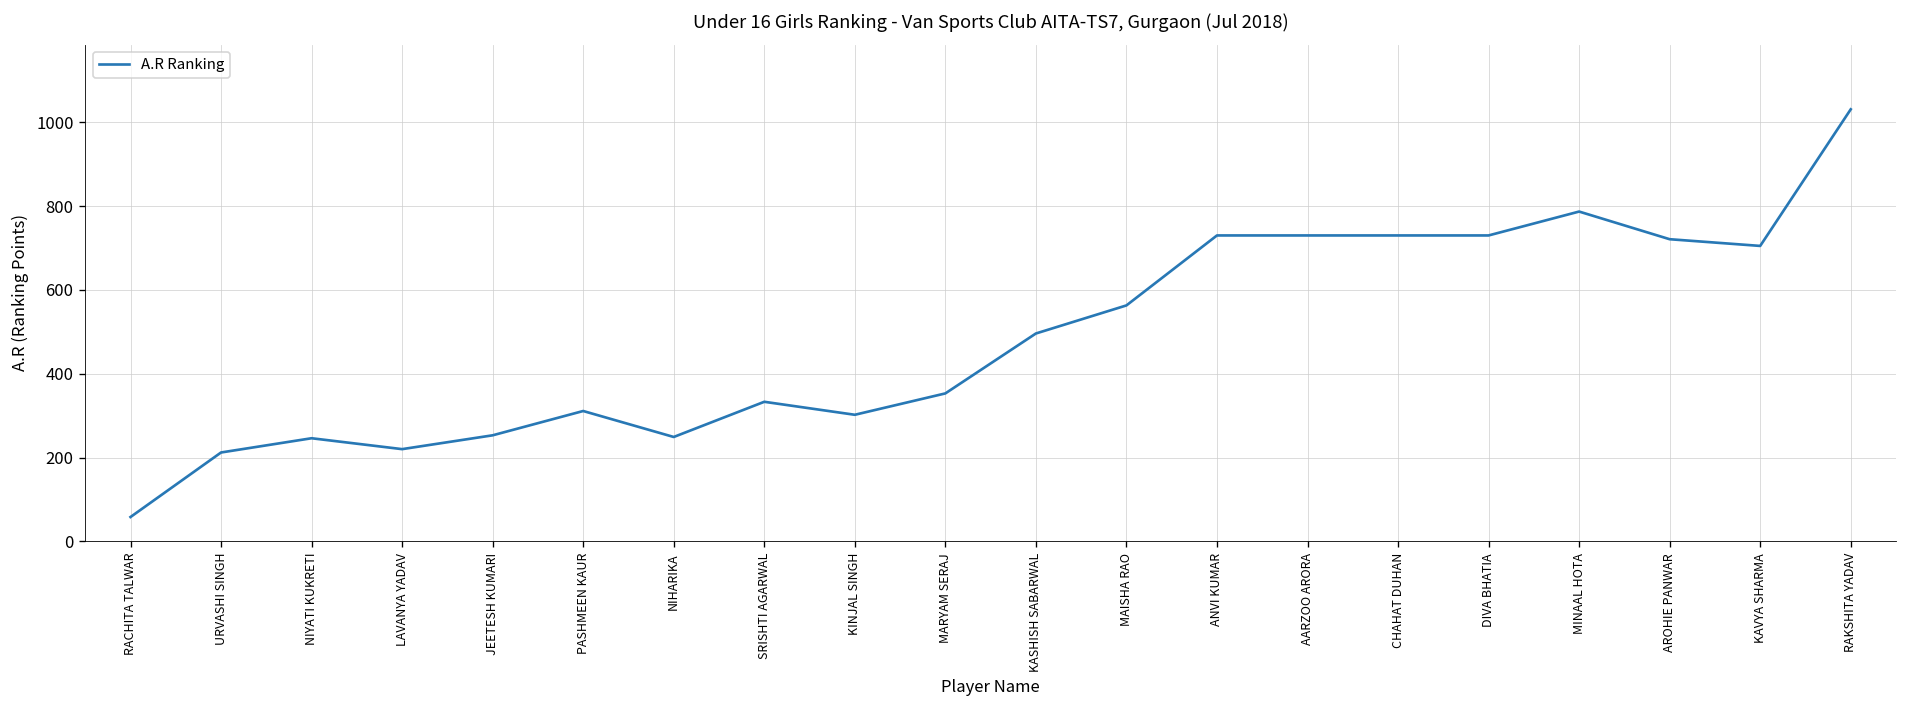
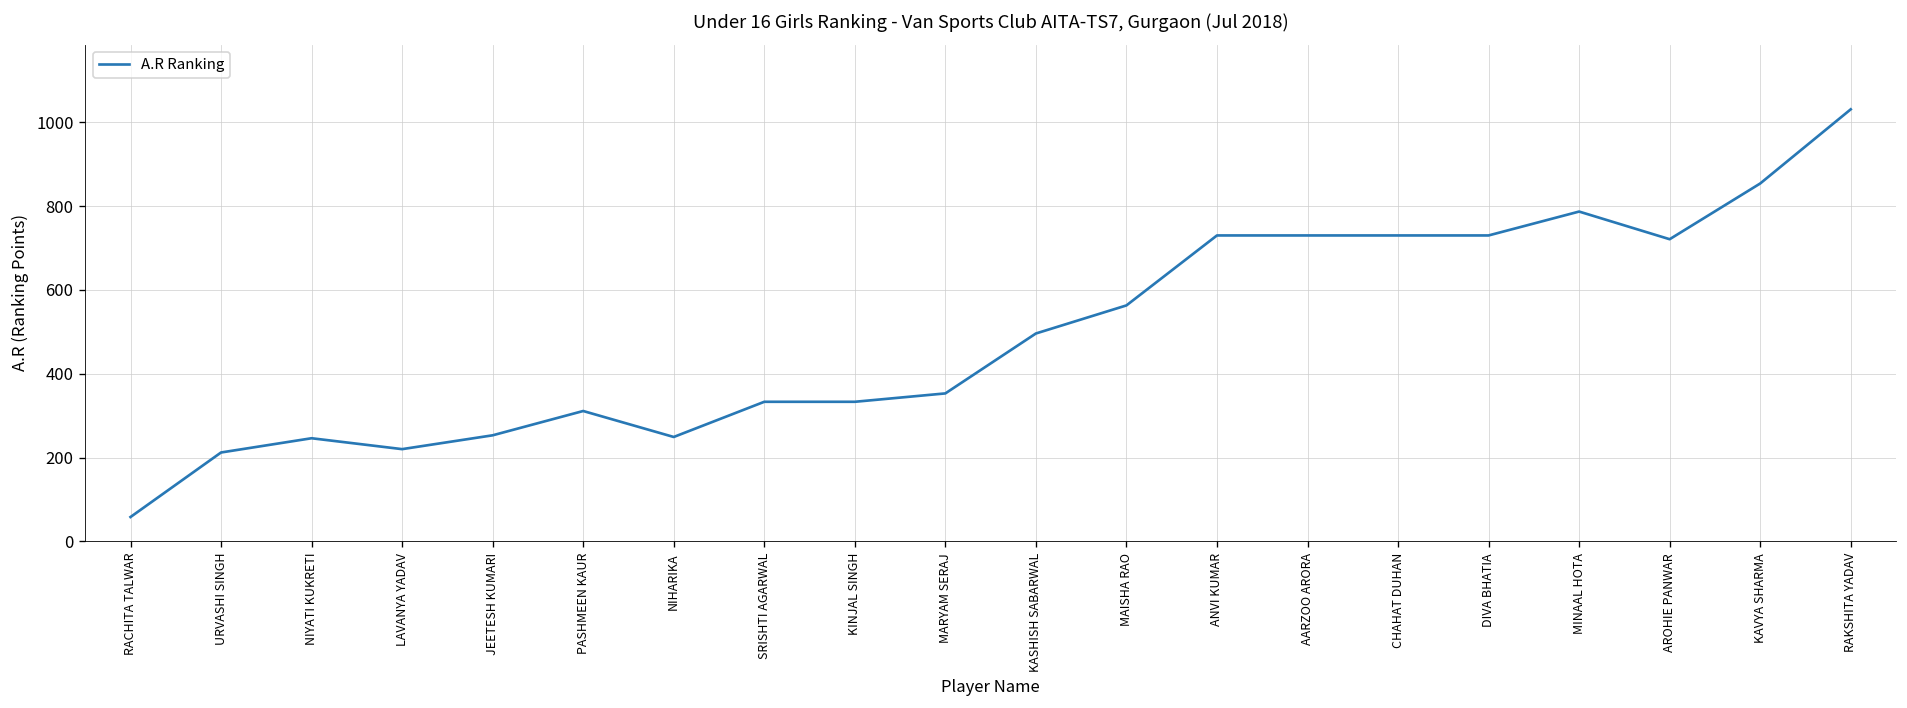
KINJAL SINGH: 300 -> 330
KAVYA SHARMA: 710 -> 850
